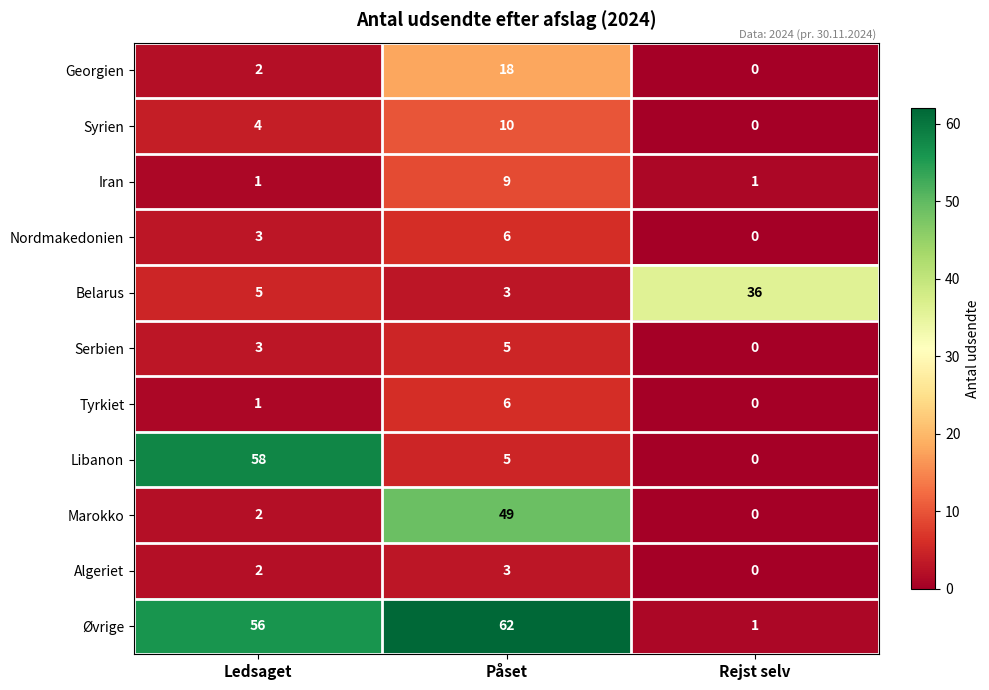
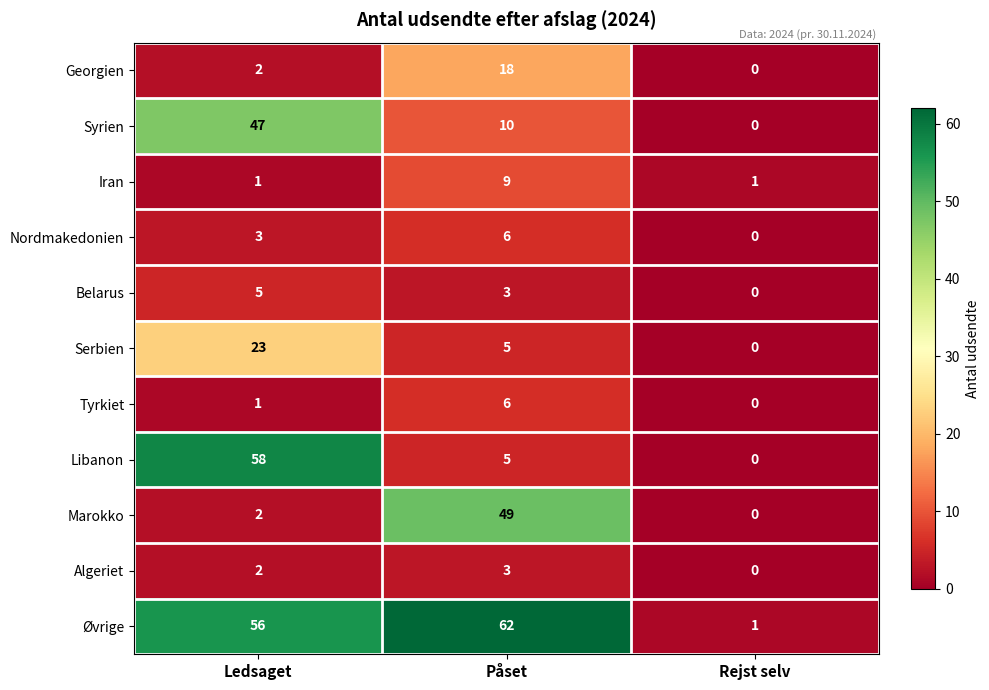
Syrien, Ledsaget: 4 -> 47
Belarus, Rejst selv: 36 -> 0
Serbien, Ledsaget: 3 -> 23
